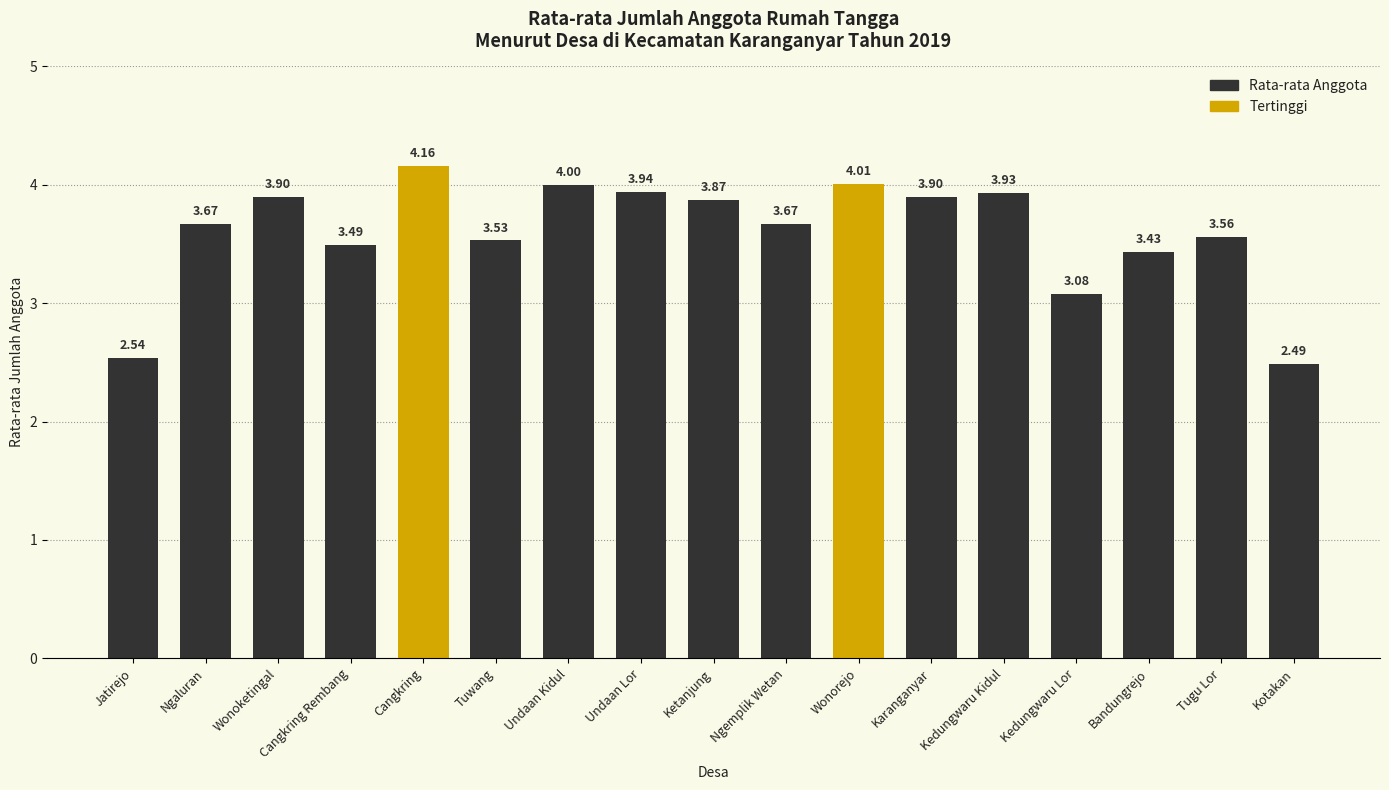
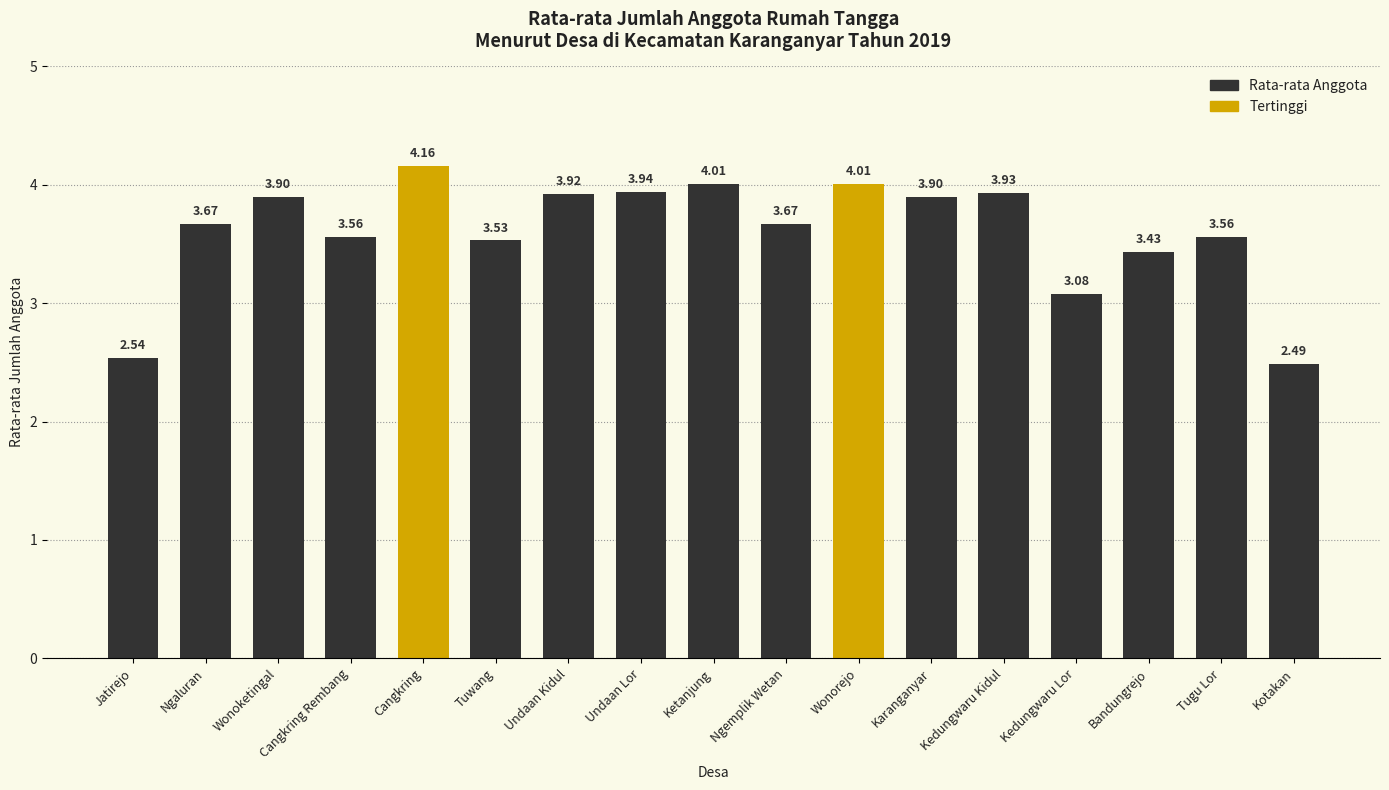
Rata-rata Anggota, Cangkring Rembang: 3.49 -> 3.56
Rata-rata Anggota, Undaan Kidul: 4.00 -> 3.92
Rata-rata Anggota, Ketanjung: 3.87 -> 4.01
